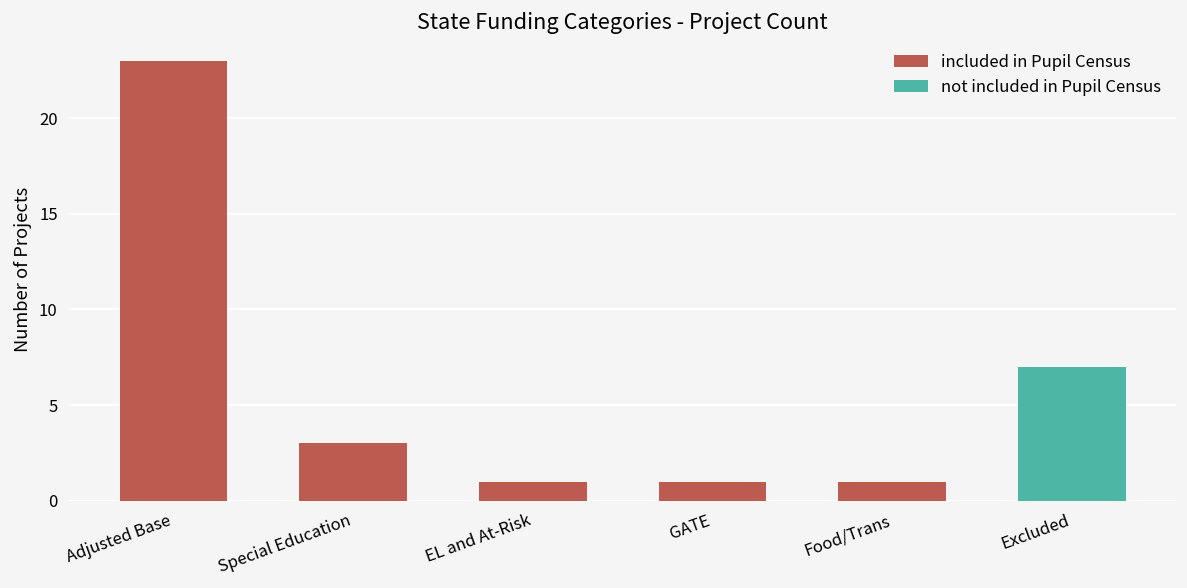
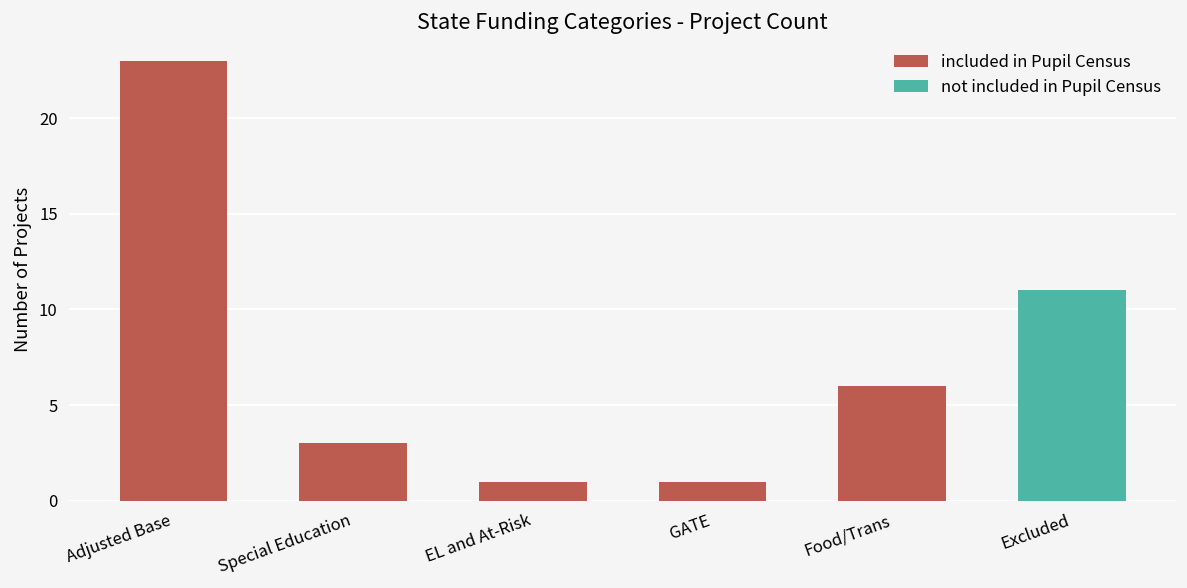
included in Pupil Census, Food/Trans: 1 -> 6
not included in Pupil Census, Excluded: 7 -> 11
